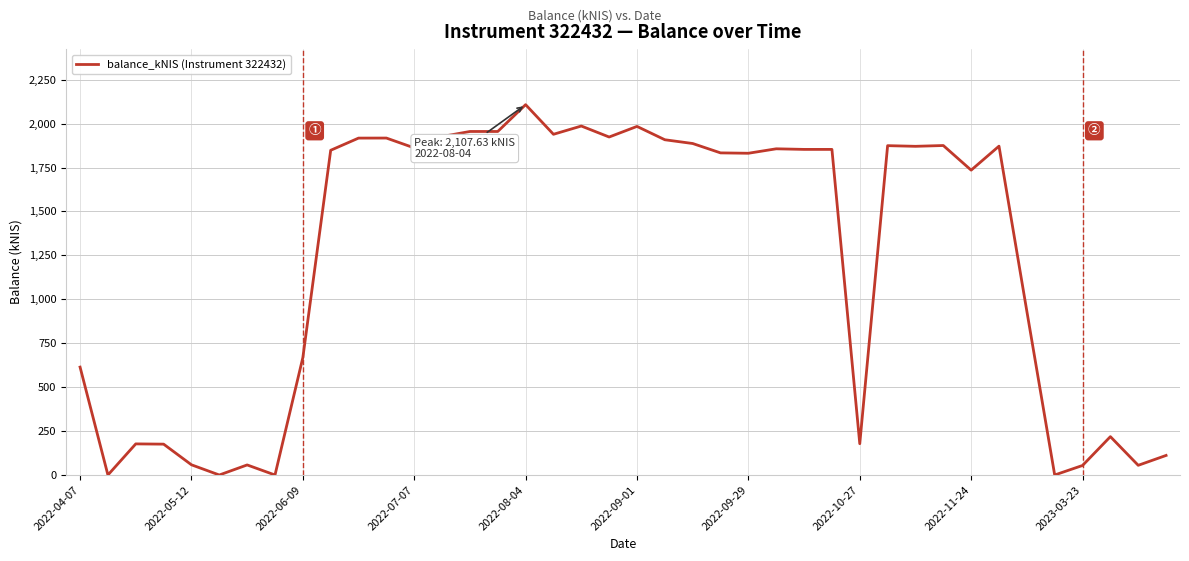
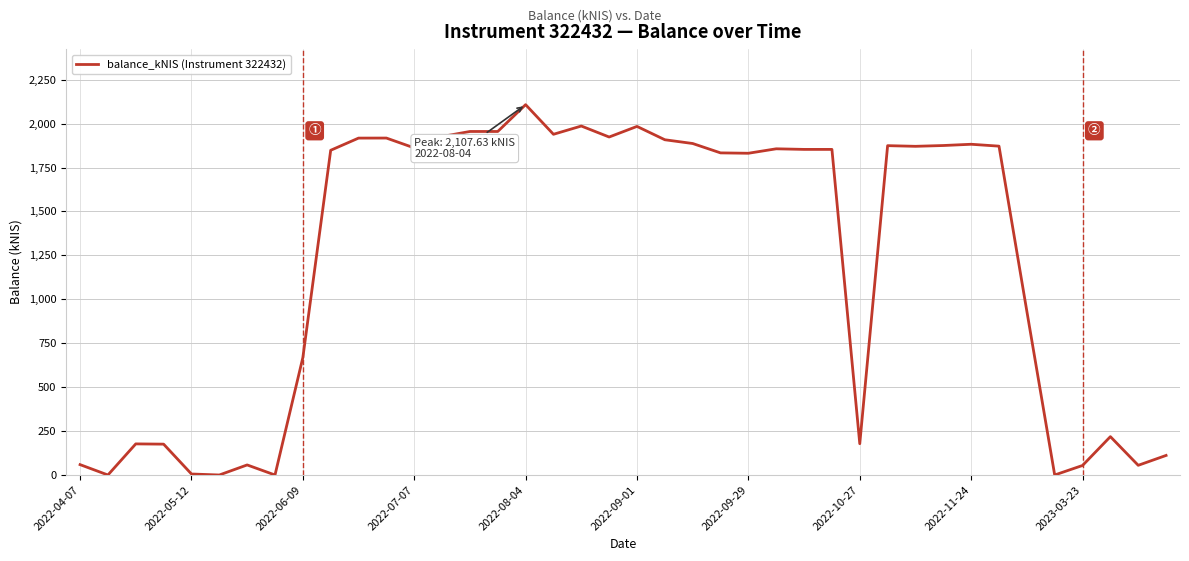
2022-04-07: 610 -> 60
2022-05-12: 60 -> 10
2022-11-24: 1,730 -> 1,880
